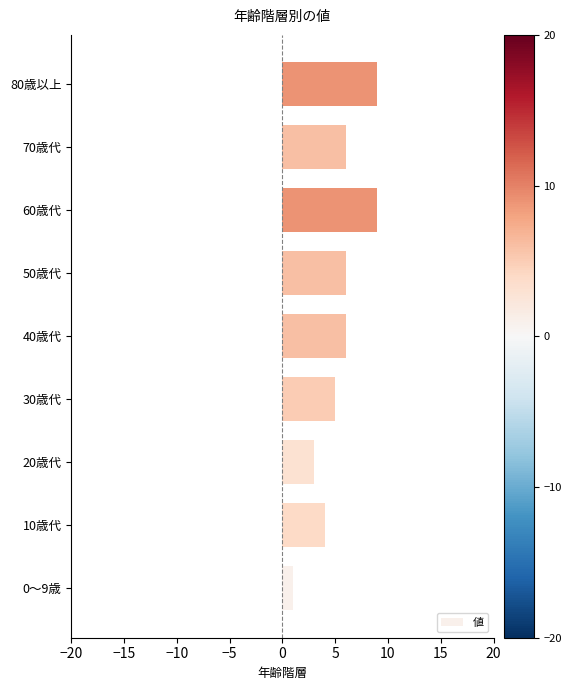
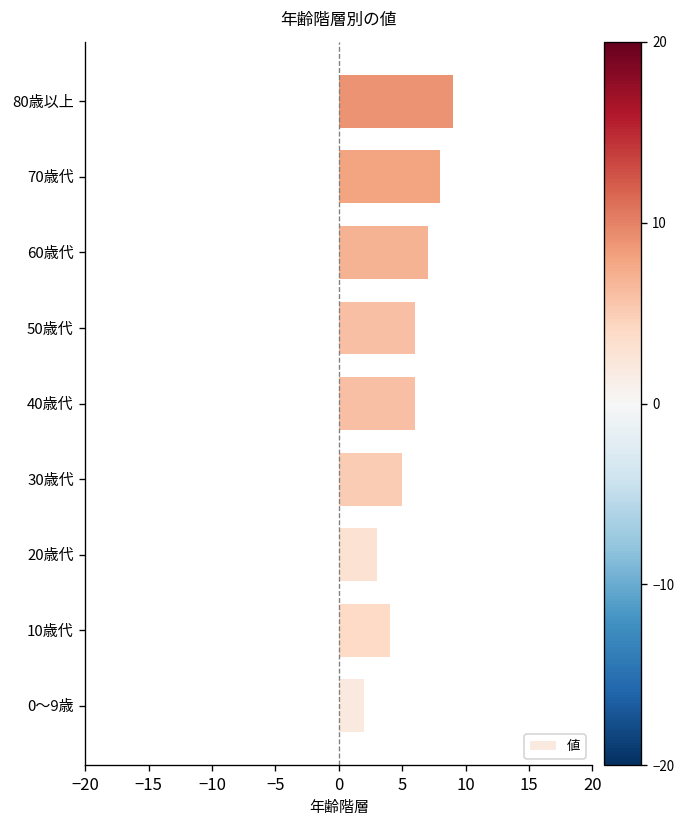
70歳代: 6 -> 8
60歳代: 9 -> 7
0～9歳: 1 -> 2
